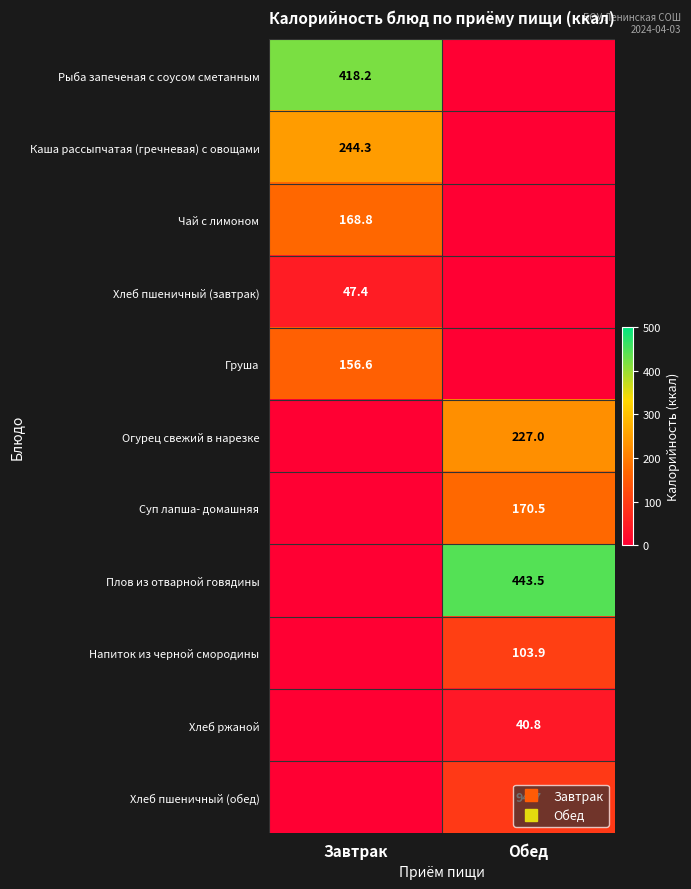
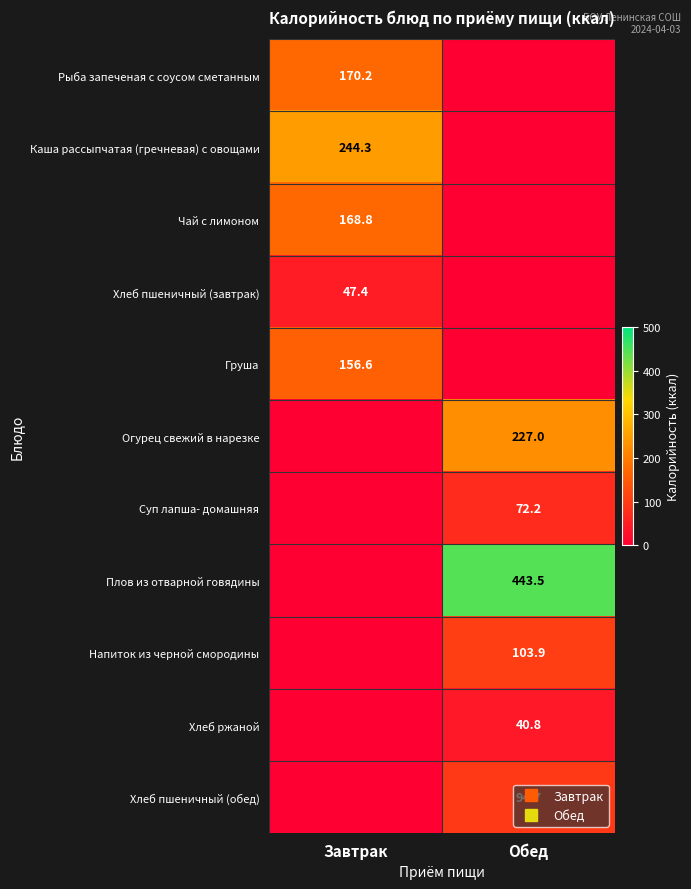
Рыба запеченая с соусом сметанным, Завтрак: 418.2 -> 170.2
Суп лапша- домашняя, Обед: 170.5 -> 72.2
